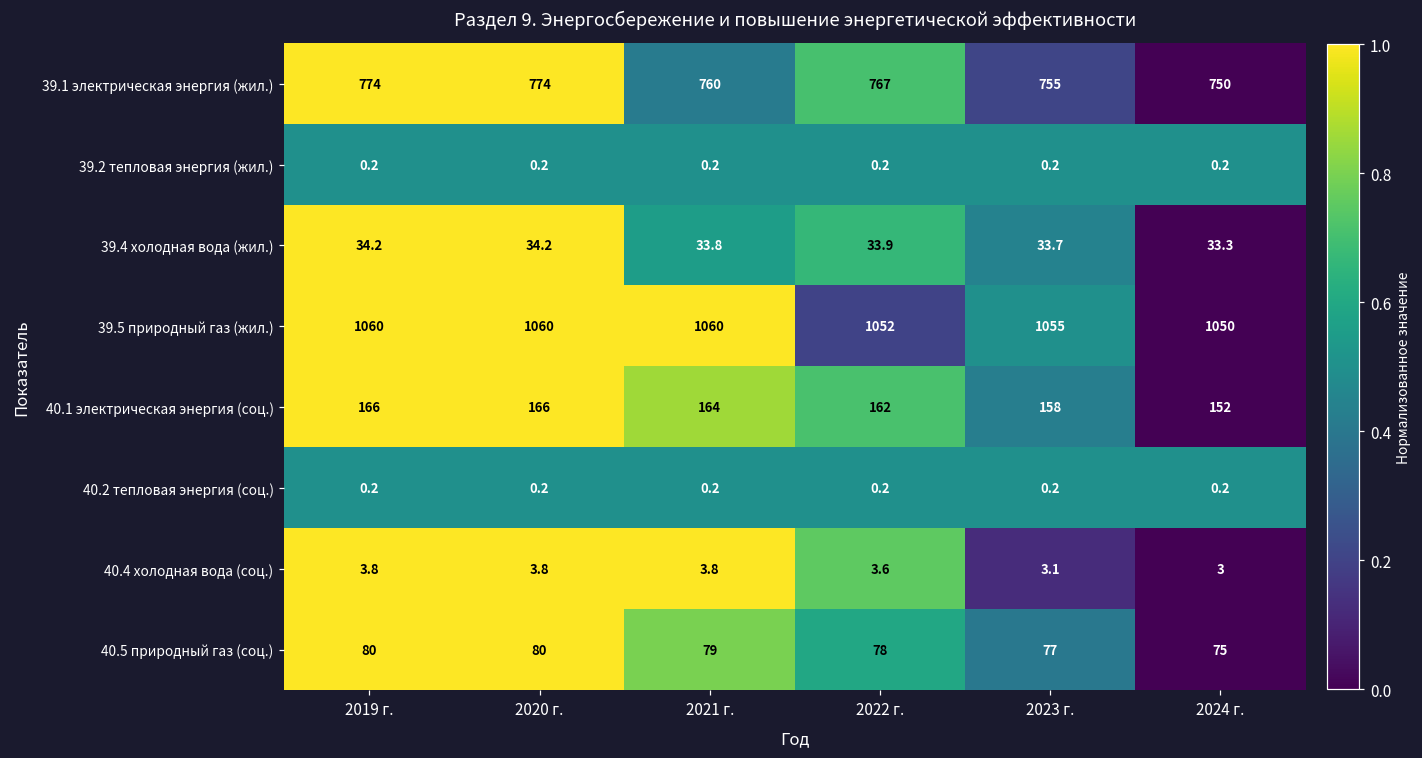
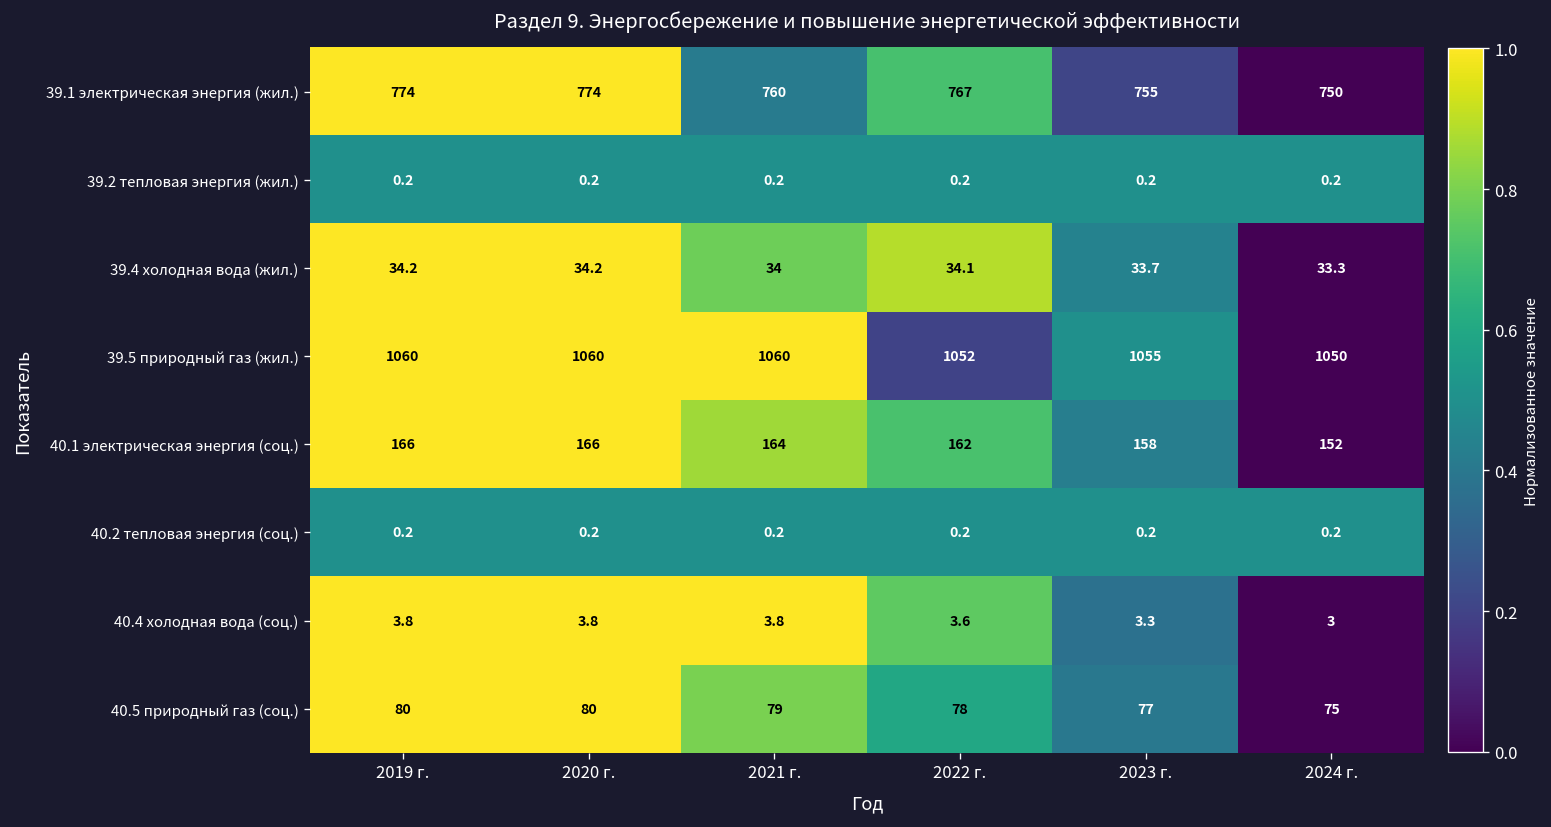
39.4 холодная вода (жил.), 2021 г.: 33.8 -> 34
39.4 холодная вода (жил.), 2022 г.: 33.9 -> 34.1
40.4 холодная вода (соц.), 2023 г.: 3.1 -> 3.3
